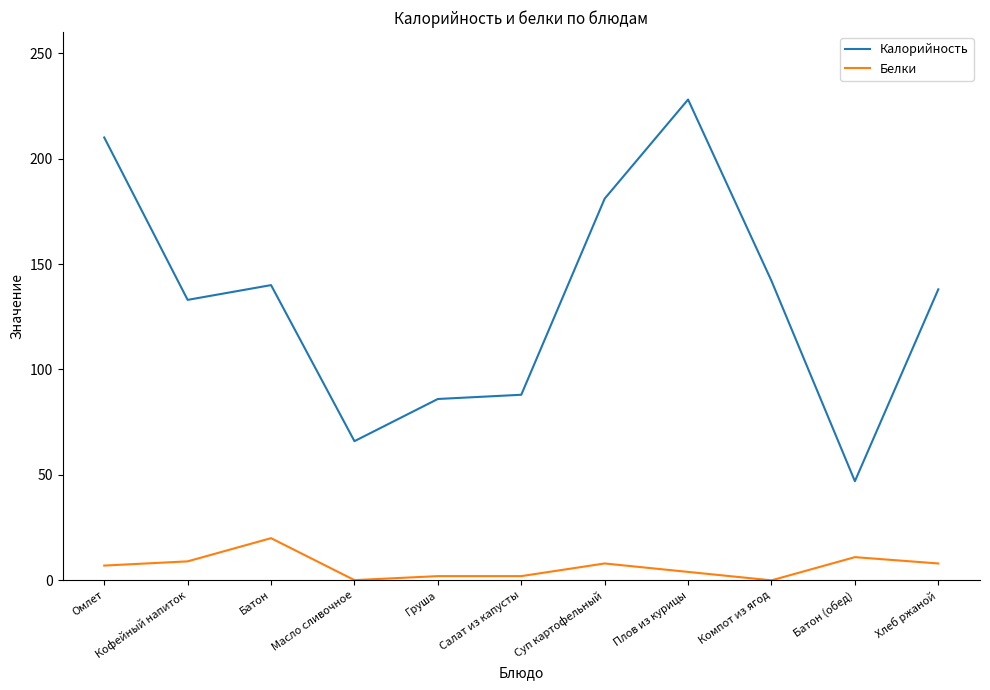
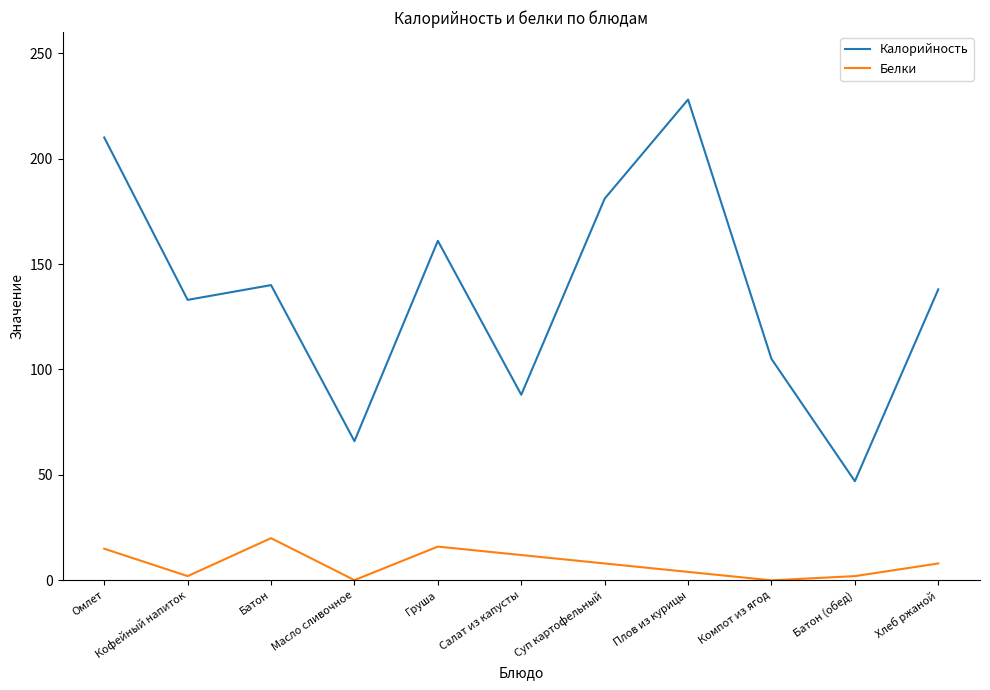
Белки, Омлет: 7 -> 15
Белки, Кофейный напиток: 9 -> 2
Калорийность, Груша: 86 -> 161
Белки, Груша: 2 -> 16
Белки, Салат из капусты: 2 -> 12
Калорийность, Компот из ягод: 142 -> 105
Белки, Батон (обед): 11 -> 2
